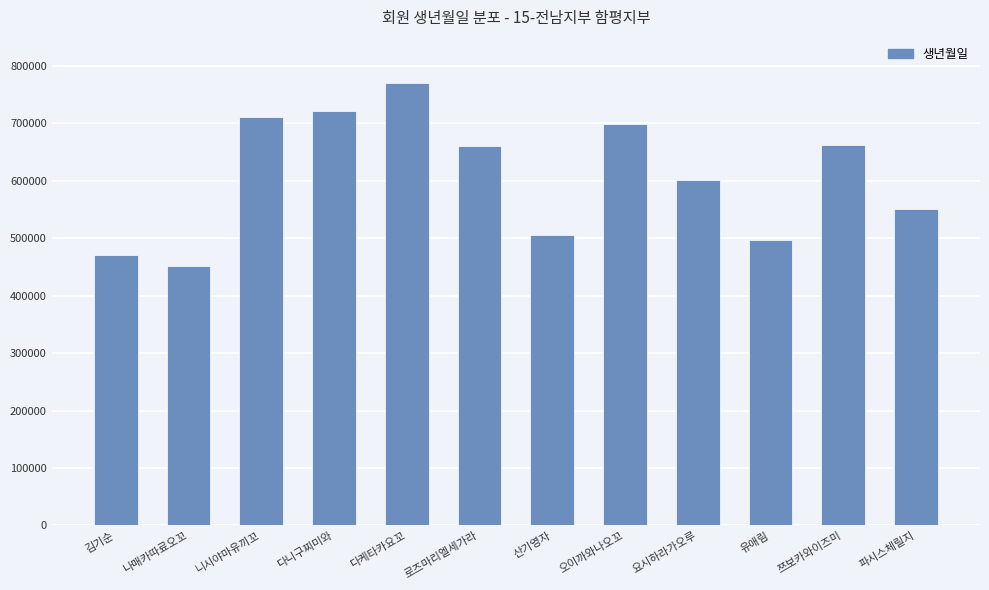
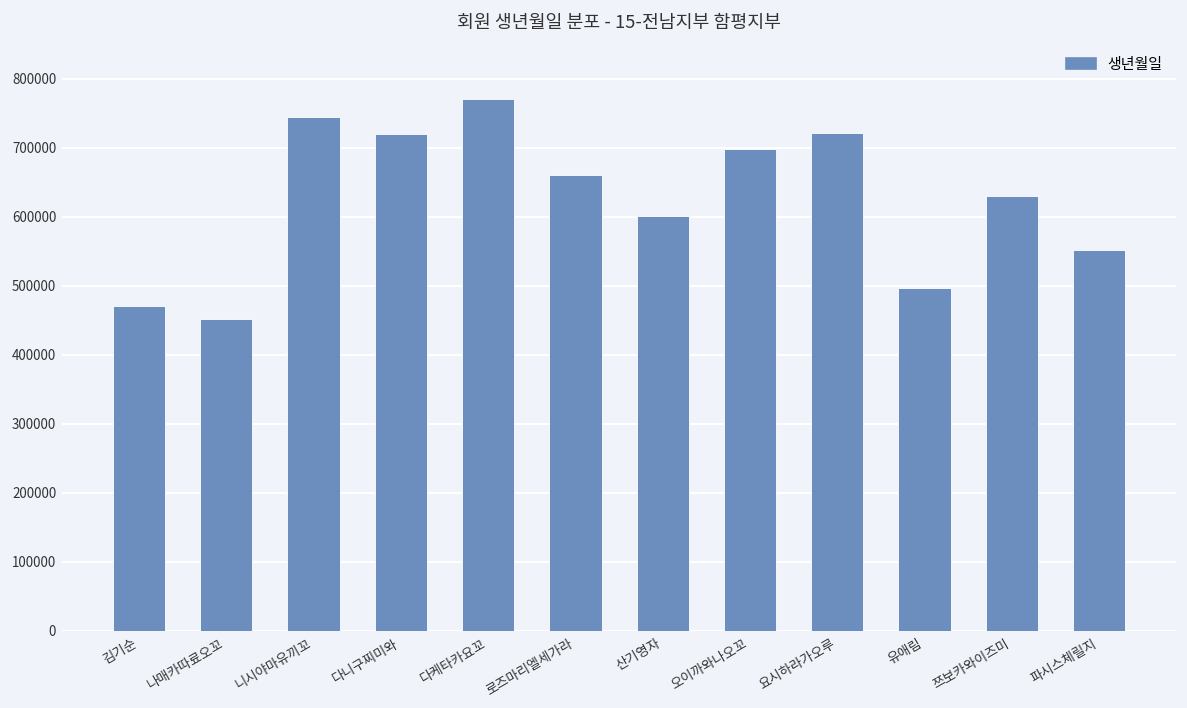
니시야마유끼꼬: 710000 -> 740000
산기영자: 510000 -> 600000
요시하라가오루: 600000 -> 720000
쯔보카와이즈미: 660000 -> 630000
